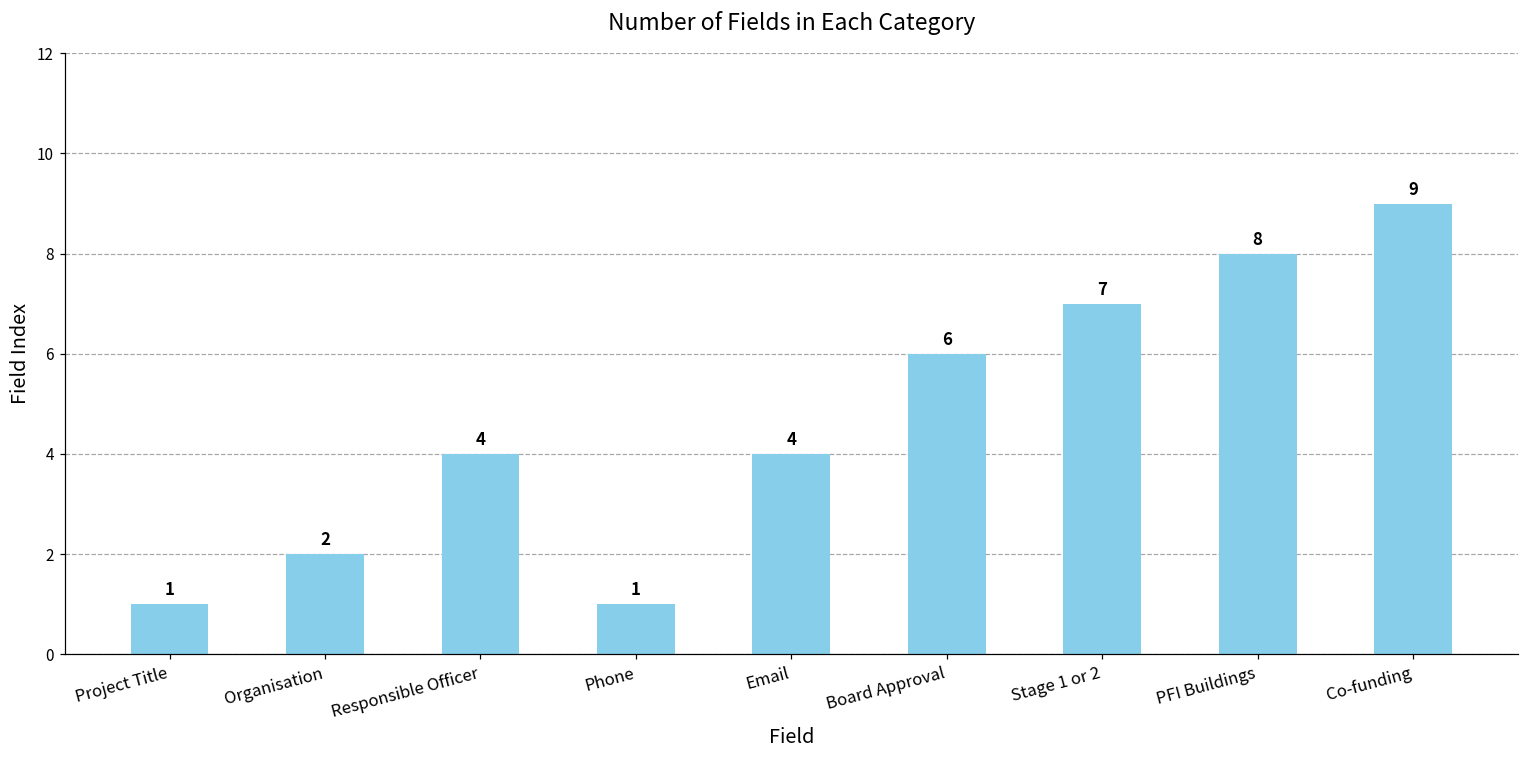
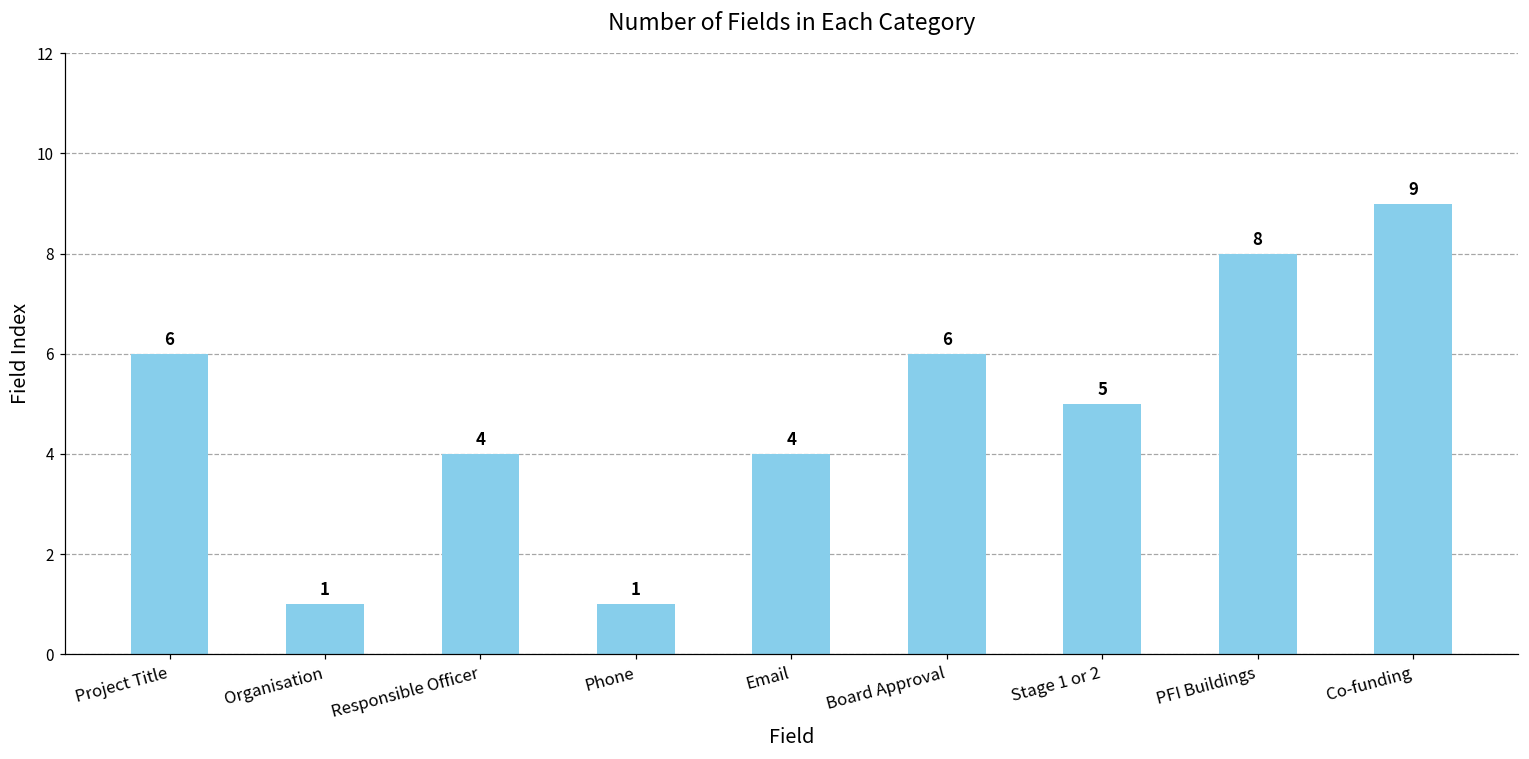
Project Title: 1 -> 6
Organisation: 2 -> 1
Stage 1 or 2: 7 -> 5
